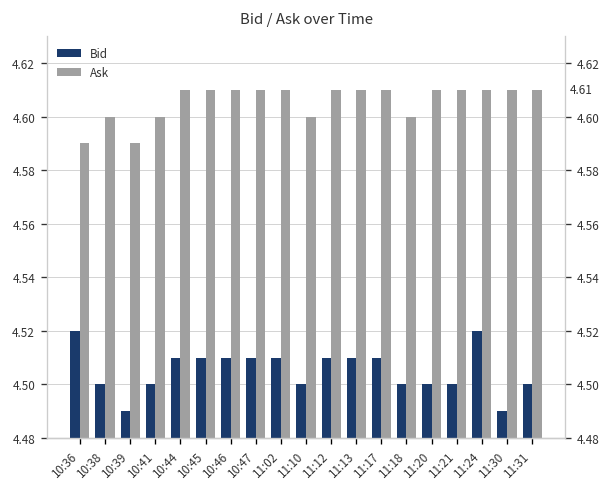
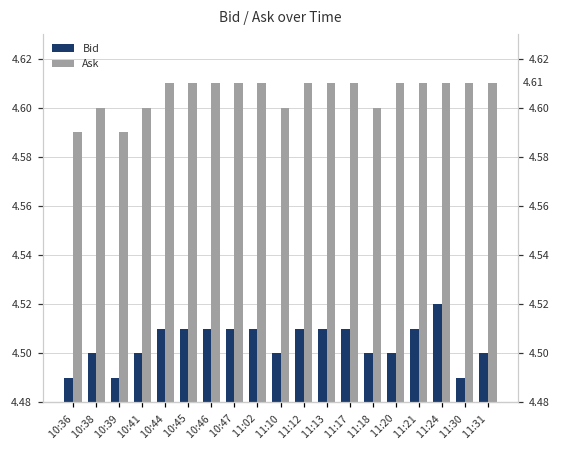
Bid, 10:36: 4.52 -> 4.49
Bid, 11:21: 4.50 -> 4.51
